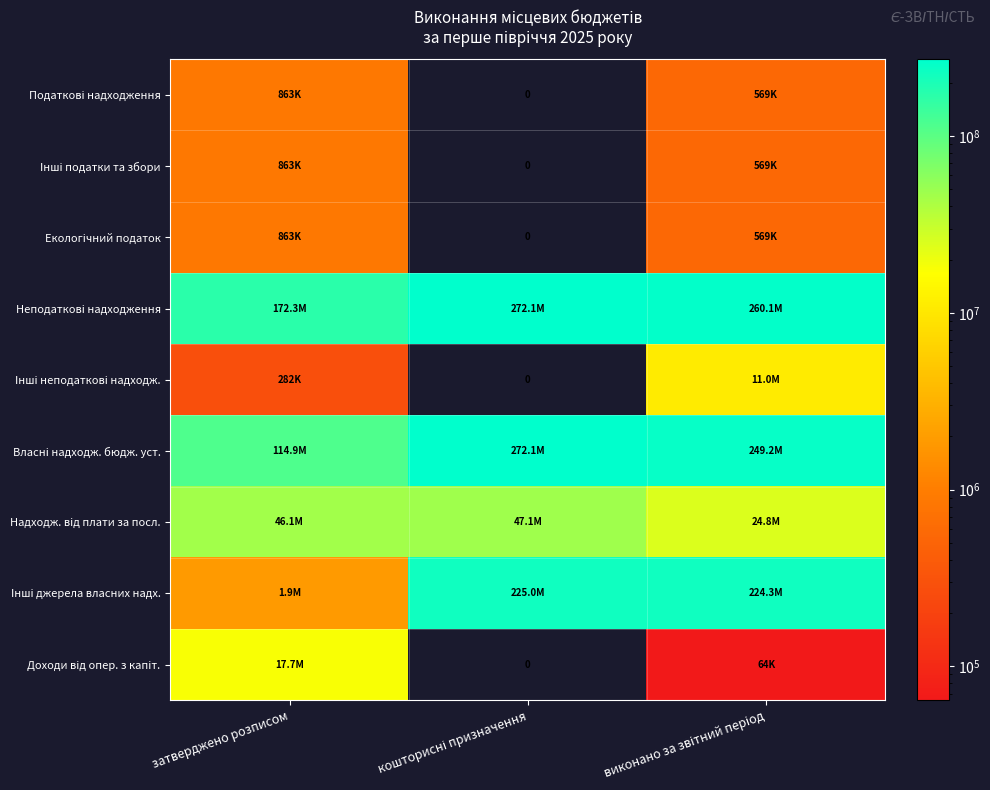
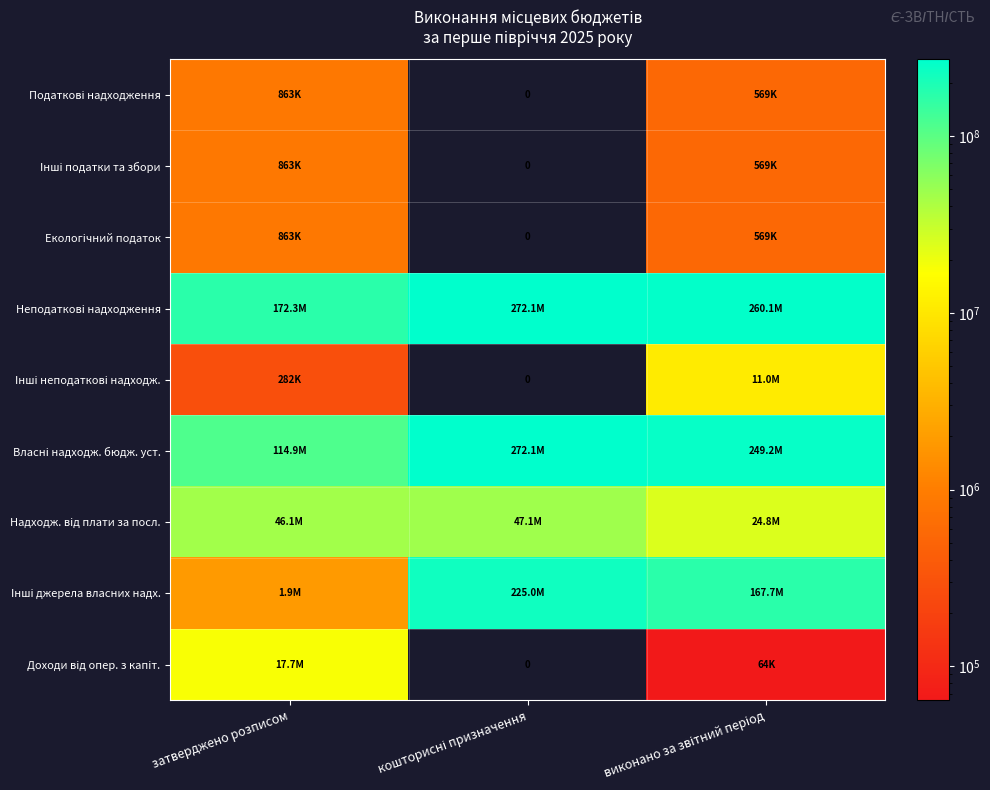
Інші джерела власних надх., виконано за звітний період: 224.3M -> 167.7M
